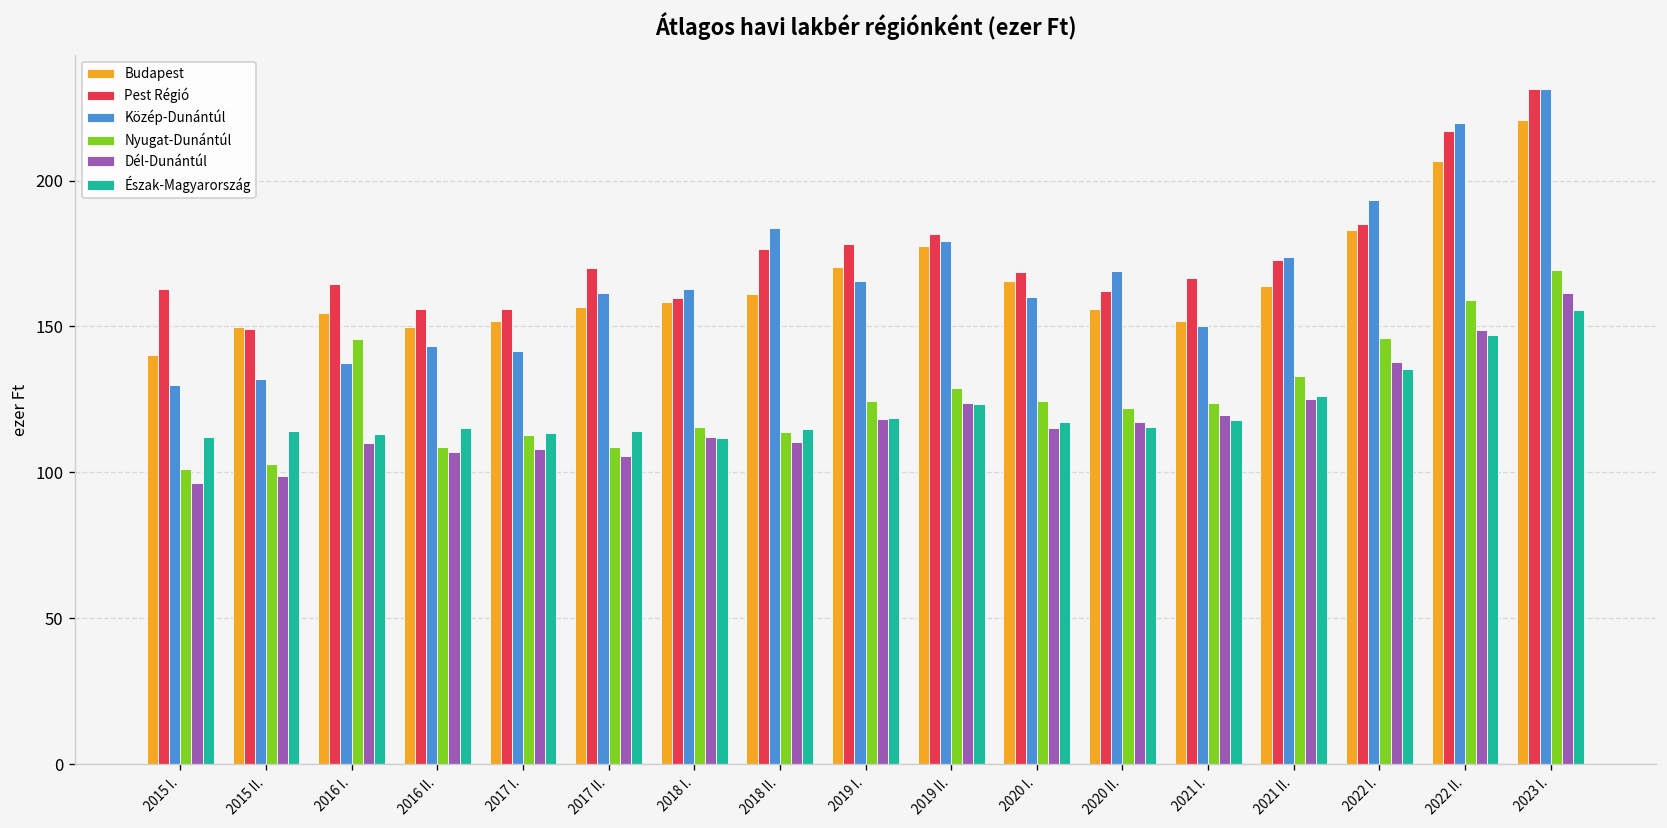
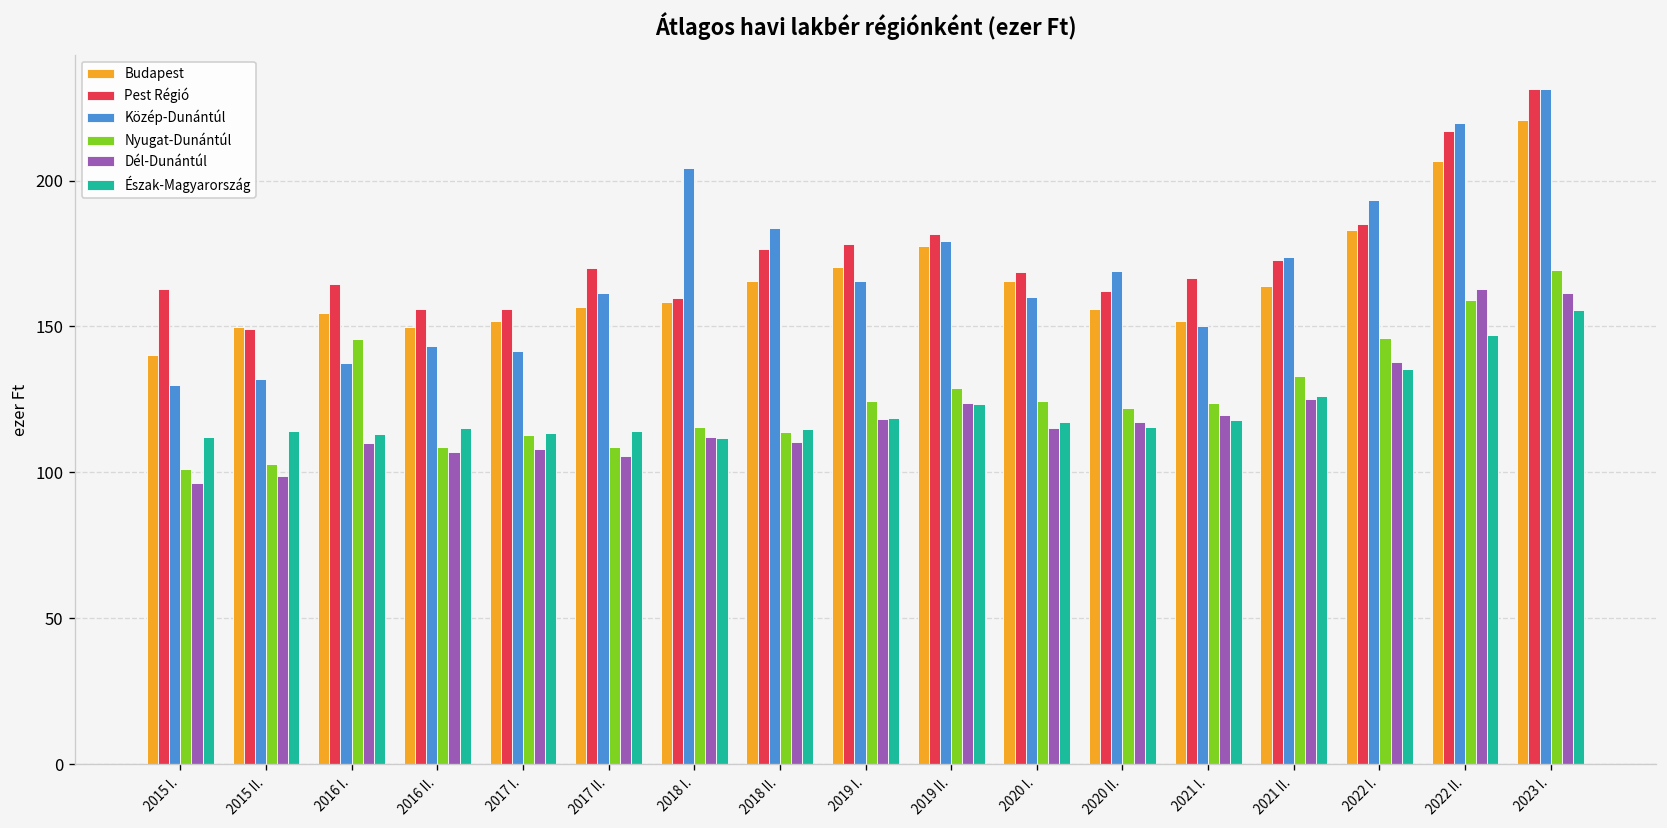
Közép-Dunántúl, 2018 I.: 163 -> 204
Budapest, 2018 II.: 161 -> 166
Dél-Dunántúl, 2022 II.: 149 -> 163
